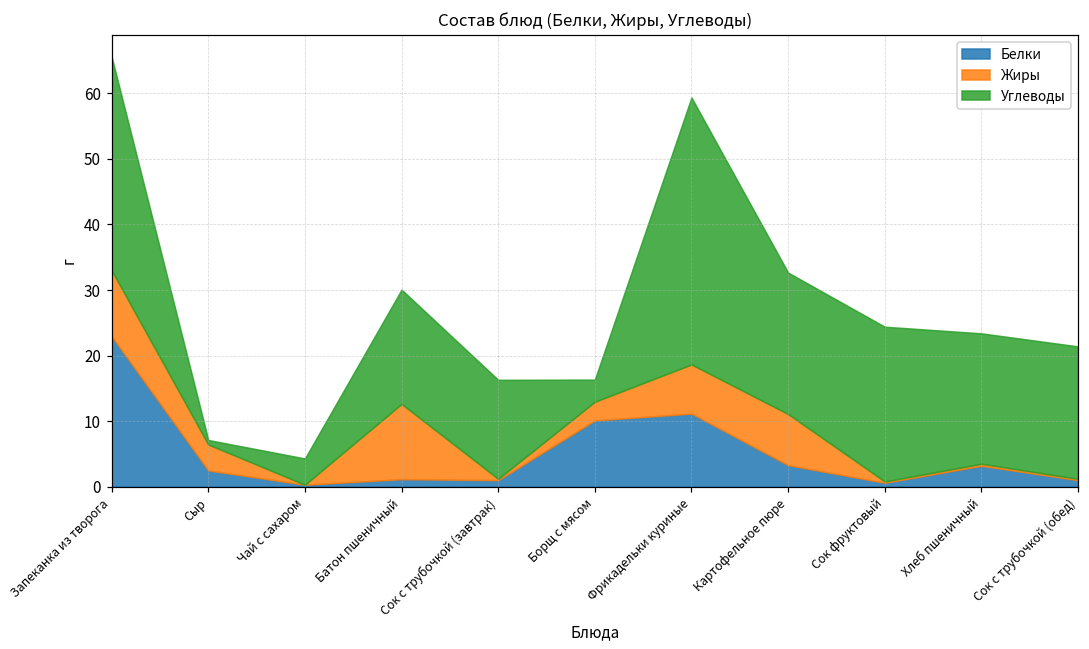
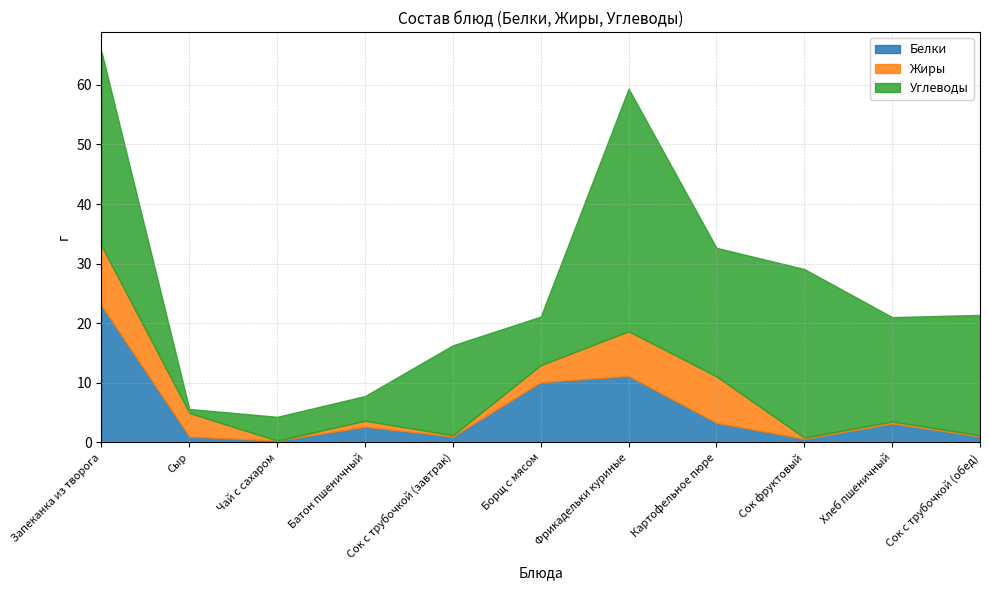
Белки, Сыр: 2 -> 1
Белки, Батон пшеничный: 1 -> 3
Жиры, Батон пшеничный: 11 -> 1
Углеводы, Батон пшеничный: 17 -> 4
Углеводы, Борщ с мясом: 3 -> 8
Углеводы, Сок фруктовый: 24 -> 28
Углеводы, Хлеб пшеничный: 20 -> 18
